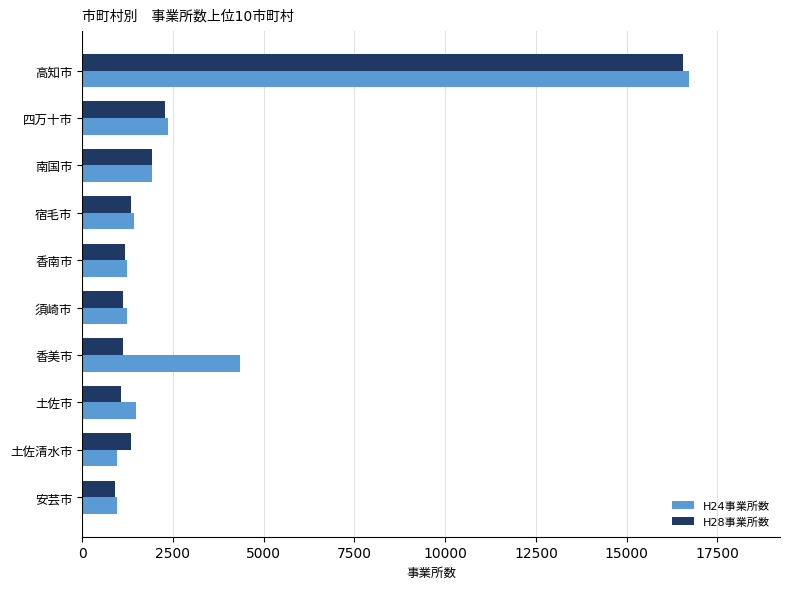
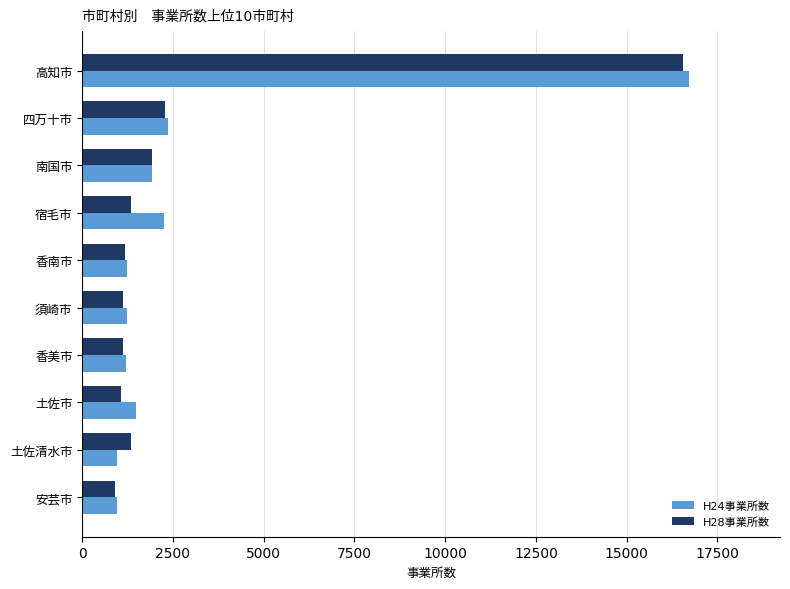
H24事業所数, 宿毛市: 1400 -> 2300
H24事業所数, 香美市: 4300 -> 1200
